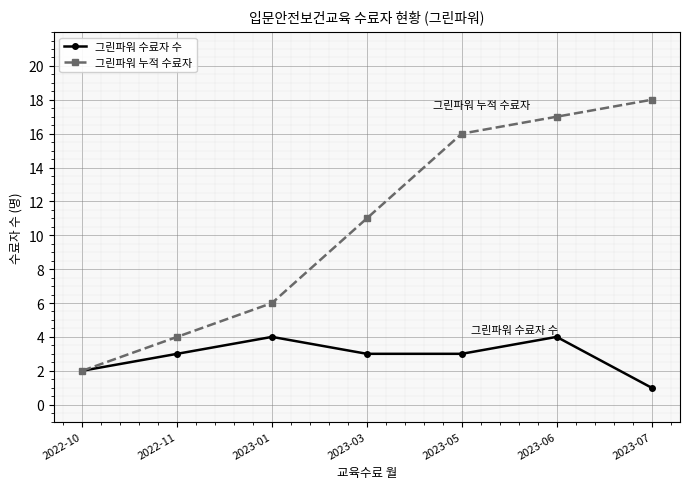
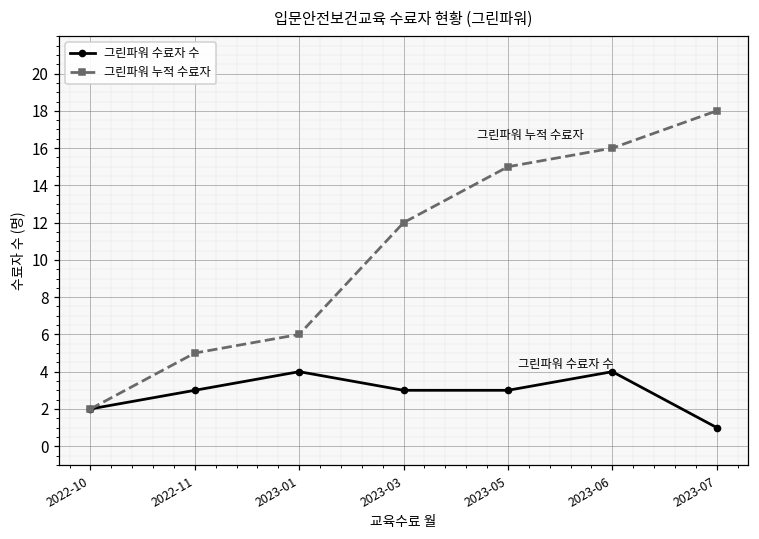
그린파워 누적 수료자, 2022-11: 4 -> 5
그린파워 누적 수료자, 2023-03: 11 -> 12
그린파워 누적 수료자, 2023-05: 16 -> 15
그린파워 누적 수료자, 2023-06: 17 -> 16
